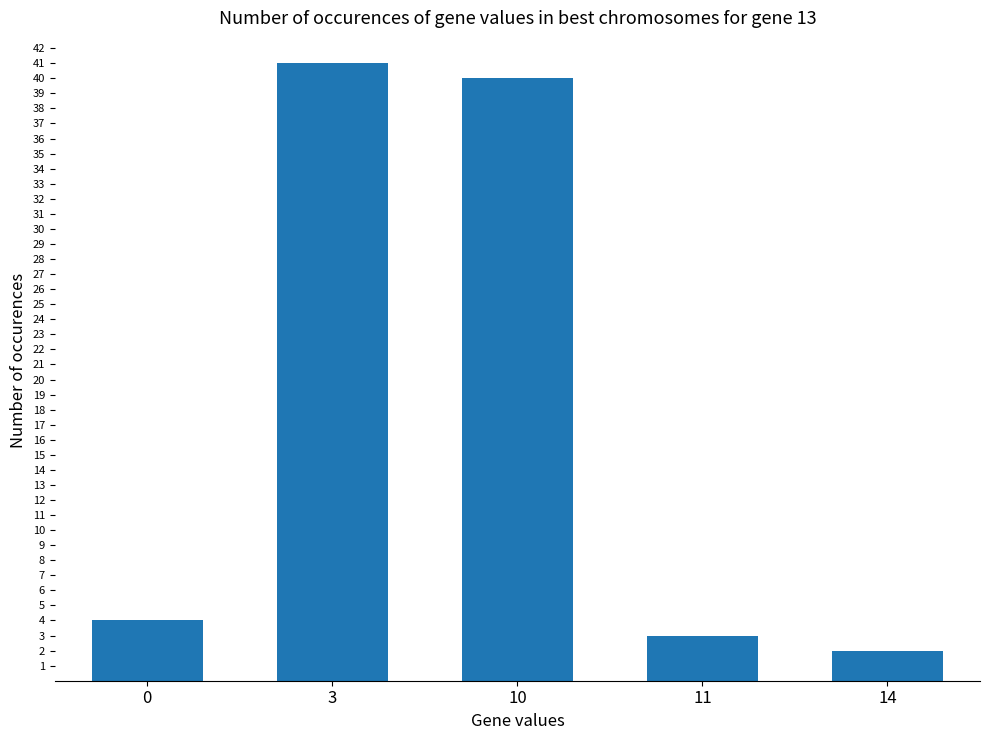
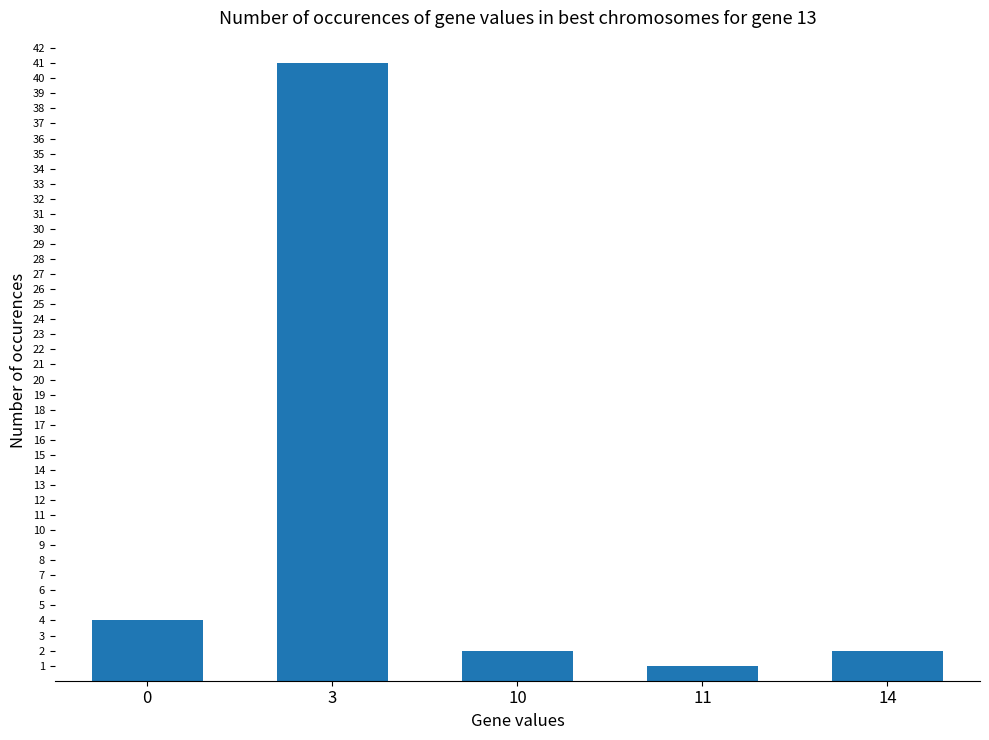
10: 40 -> 2
11: 3 -> 1
